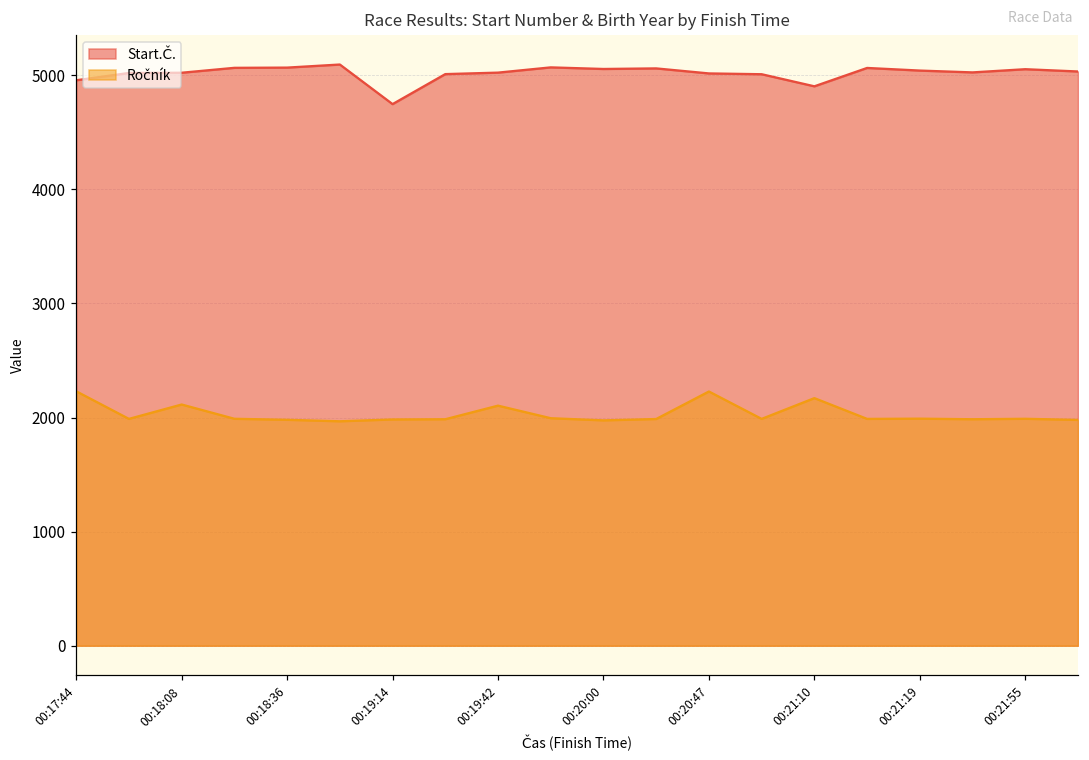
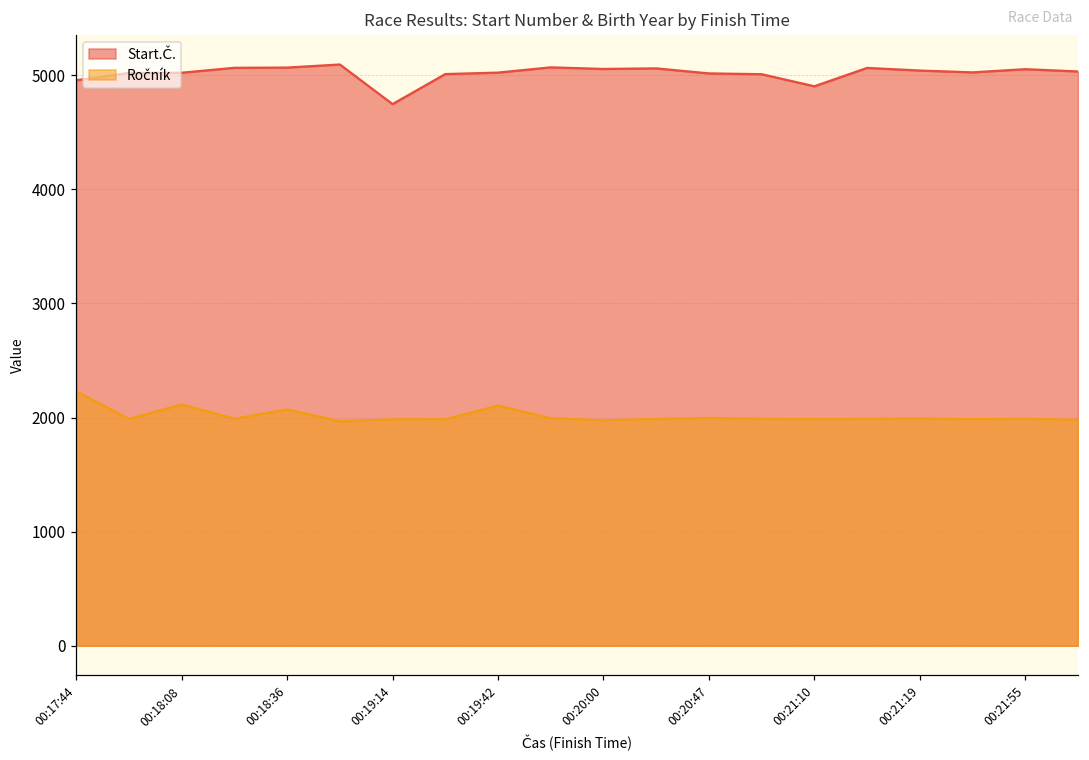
Ročník, 00:18:36: 1980 -> 2070
Ročník, 00:20:47: 2230 -> 2000
Ročník, 00:21:10: 2170 -> 1990
